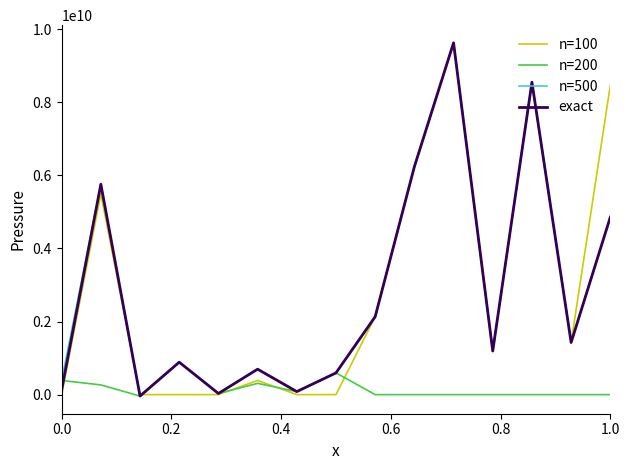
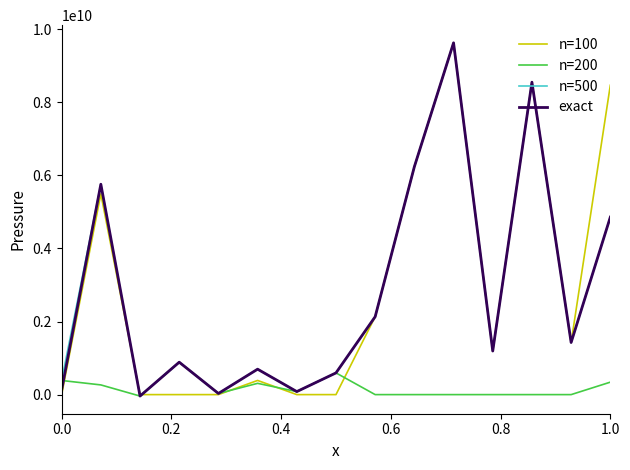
n=200, 1.0: 0 -> 300000000
